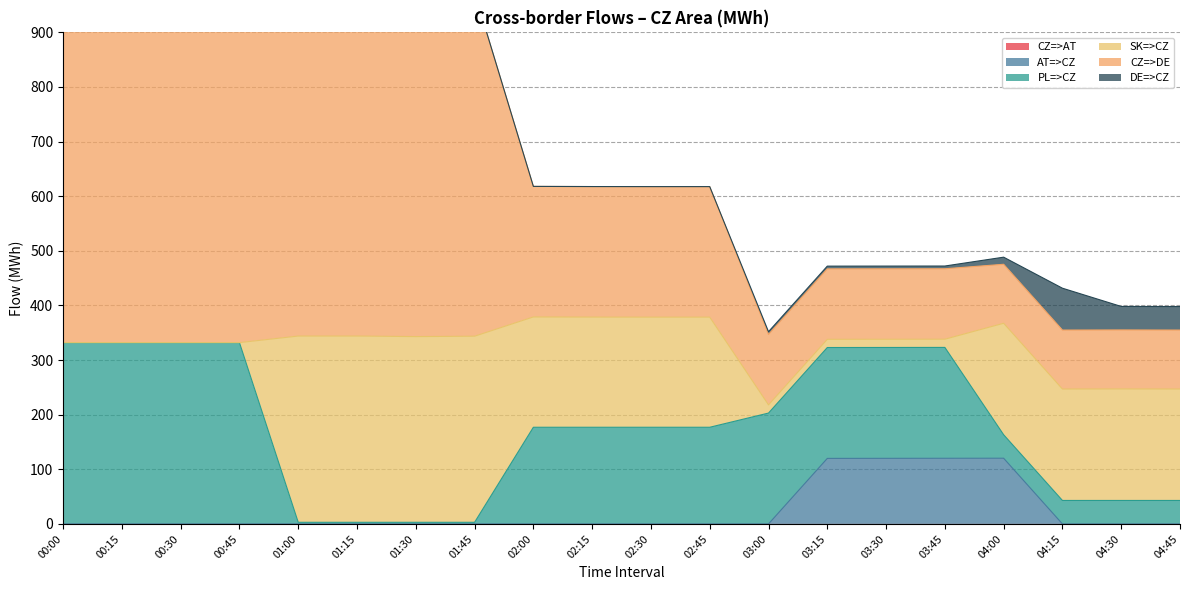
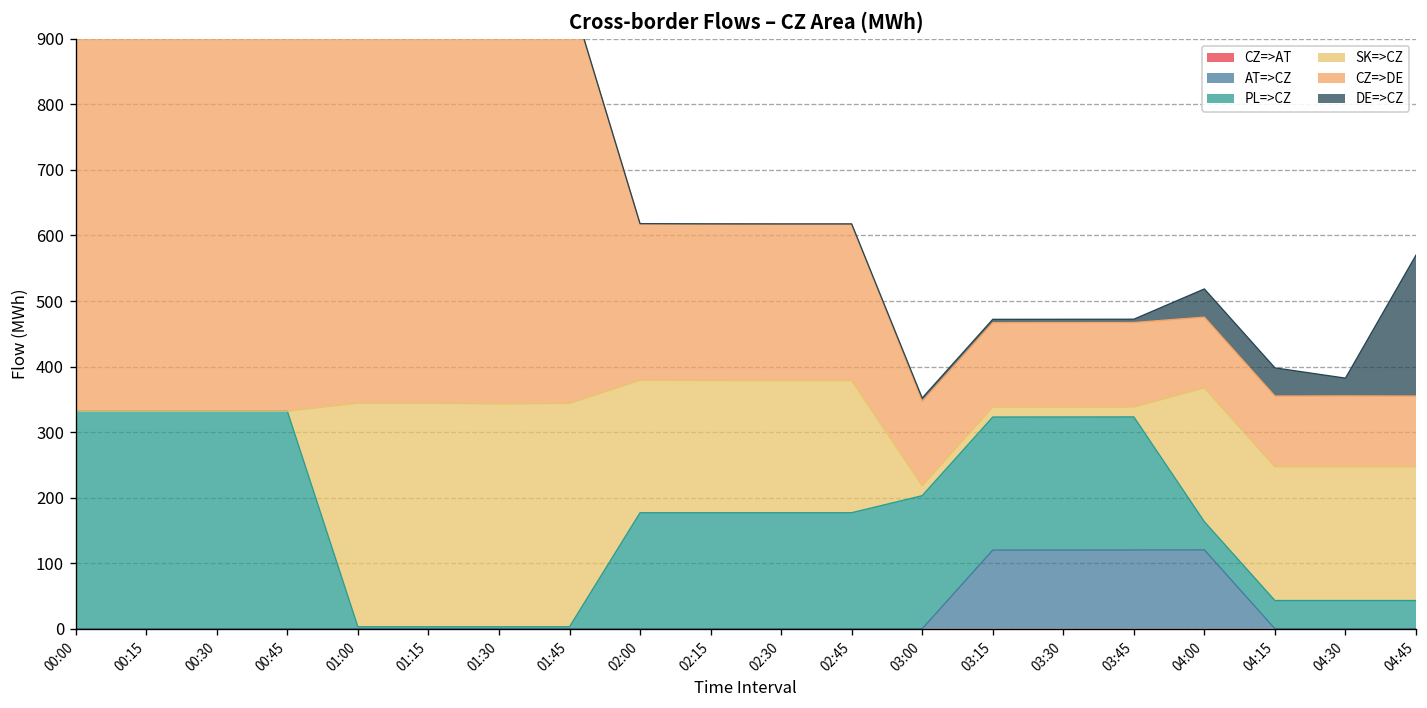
DE=>CZ, 04:00: 10 -> 40
DE=>CZ, 04:15: 80 -> 40
DE=>CZ, 04:30: 40 -> 30
DE=>CZ, 04:45: 40 -> 220
